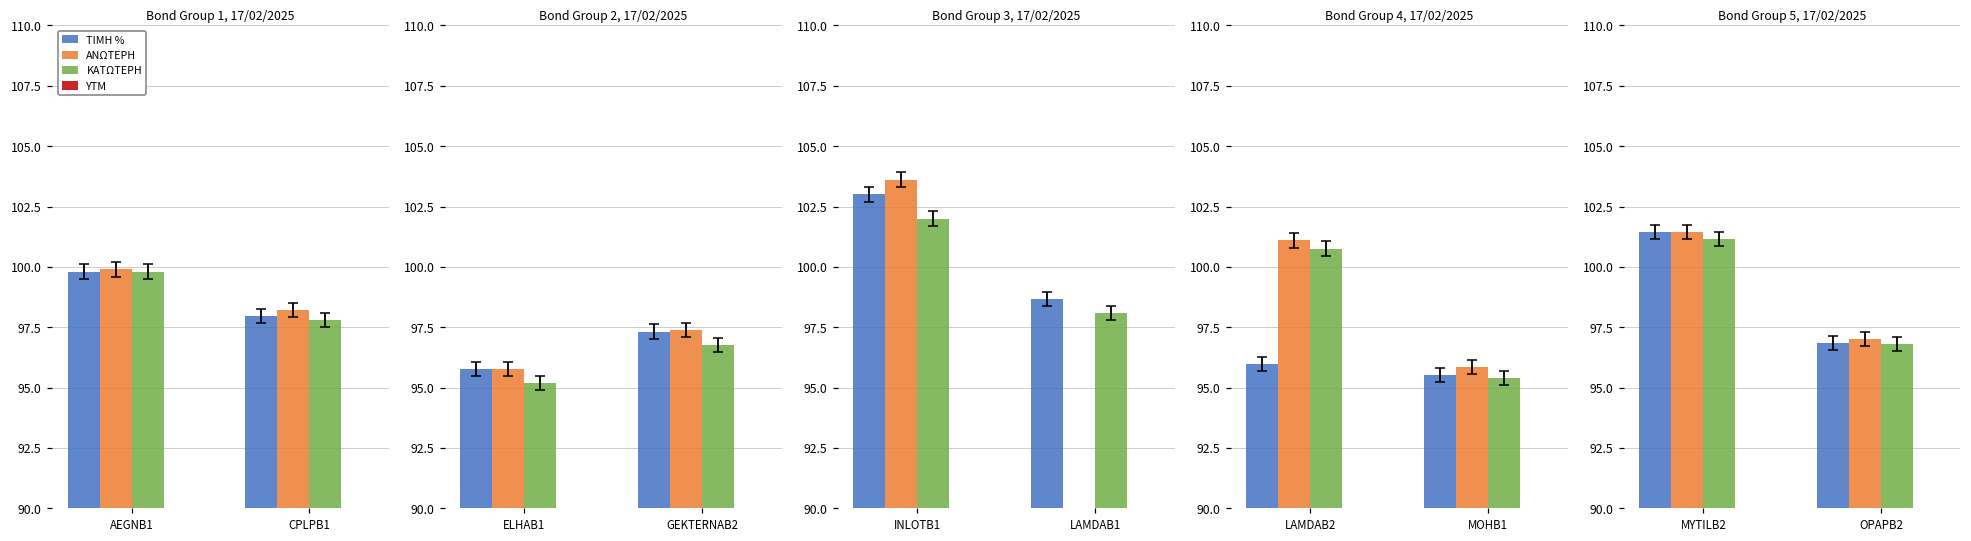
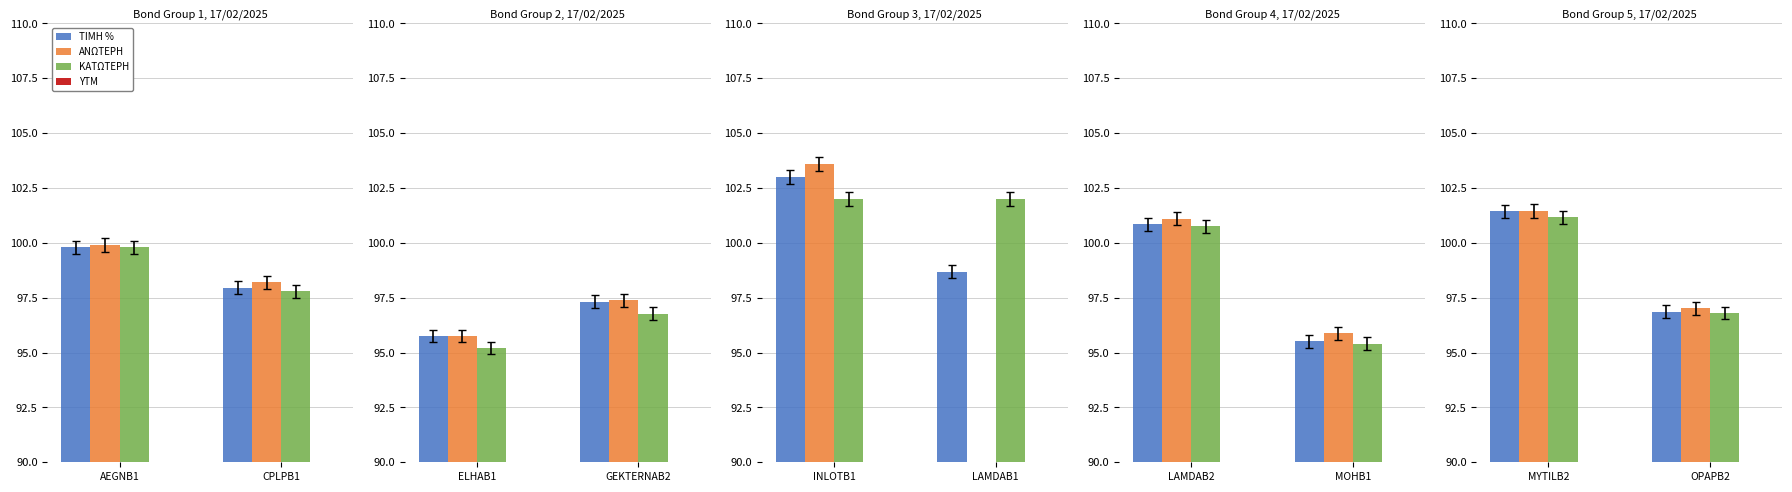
Bond Group 3, 17/02/2025, ΚΑΤΩΤΕΡΗ, LAMDAB1: 98.1 -> 102.0
Bond Group 4, 17/02/2025, ΤΙΜΗ %, LAMDAB2: 96.0 -> 100.8
